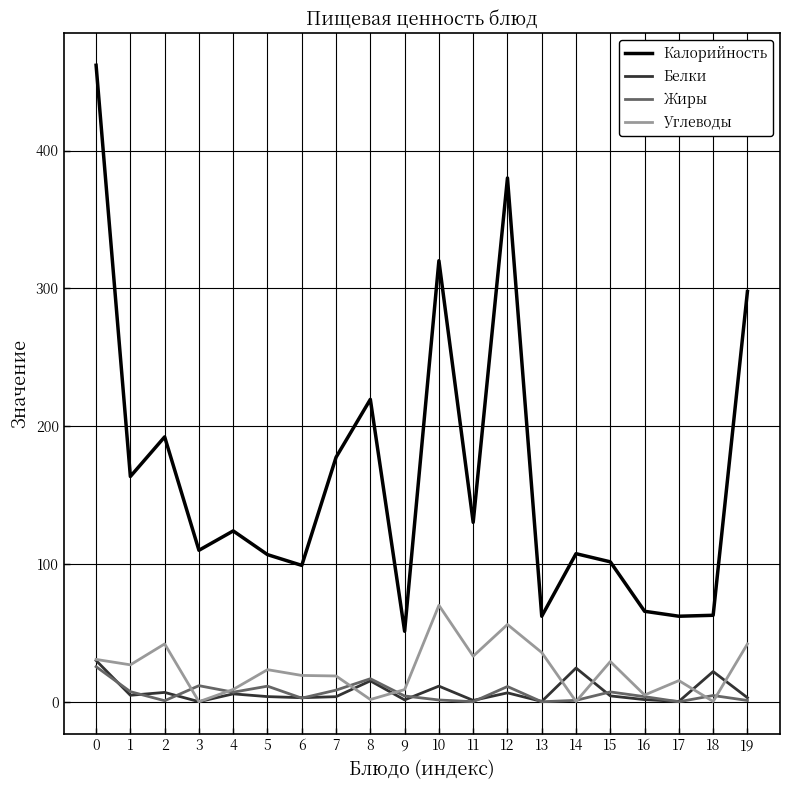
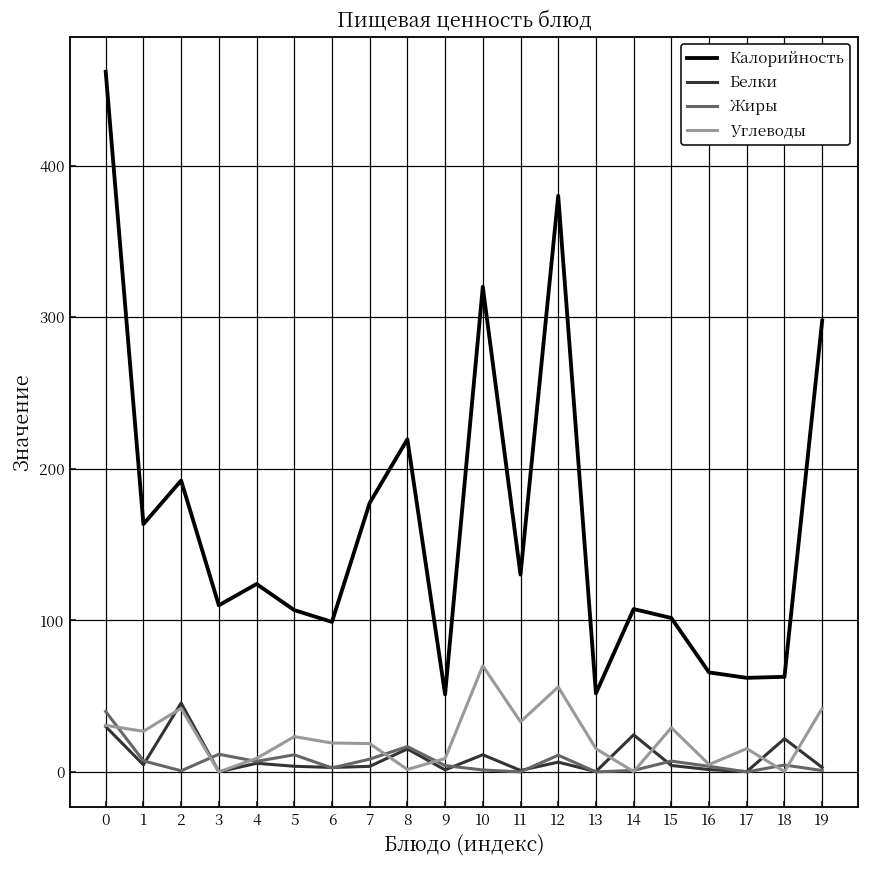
Жиры, 0: 26 -> 40
Белки, 2: 7 -> 46
Калорийность, 13: 62 -> 52
Углеводы, 13: 36 -> 15
